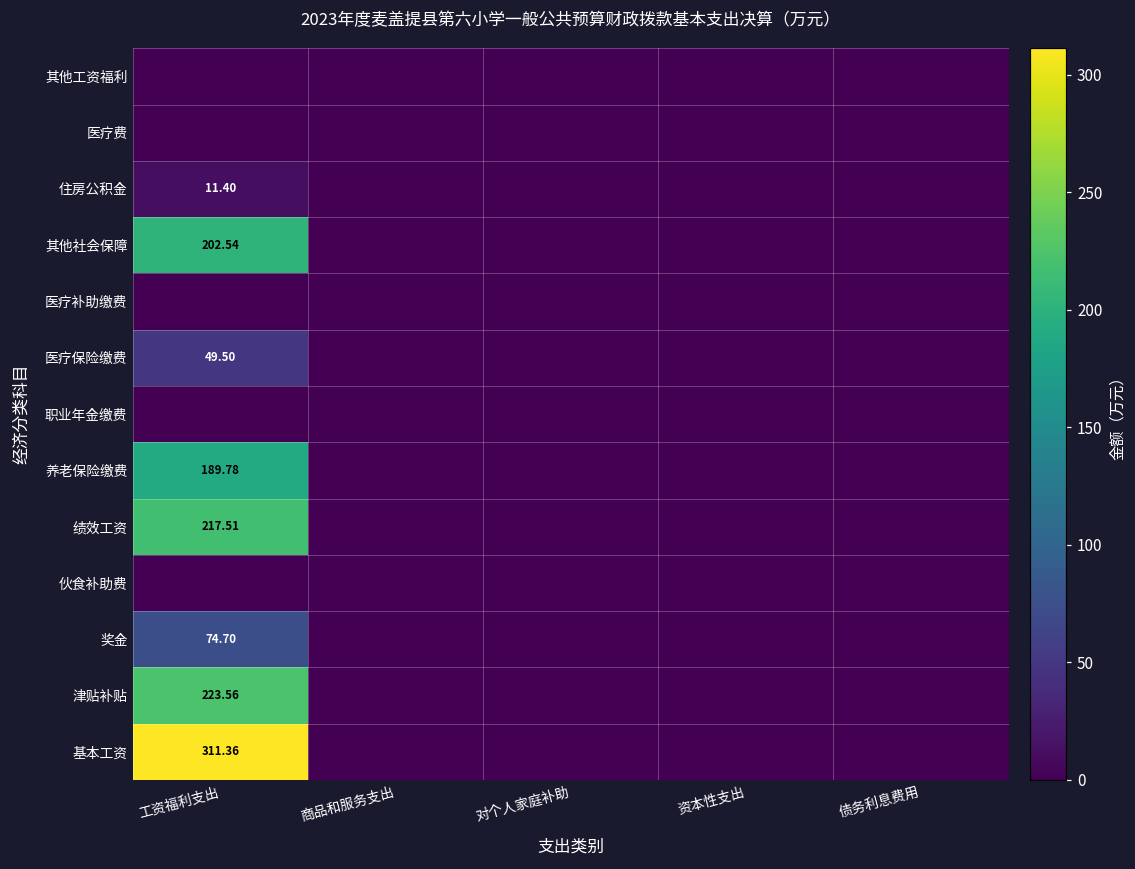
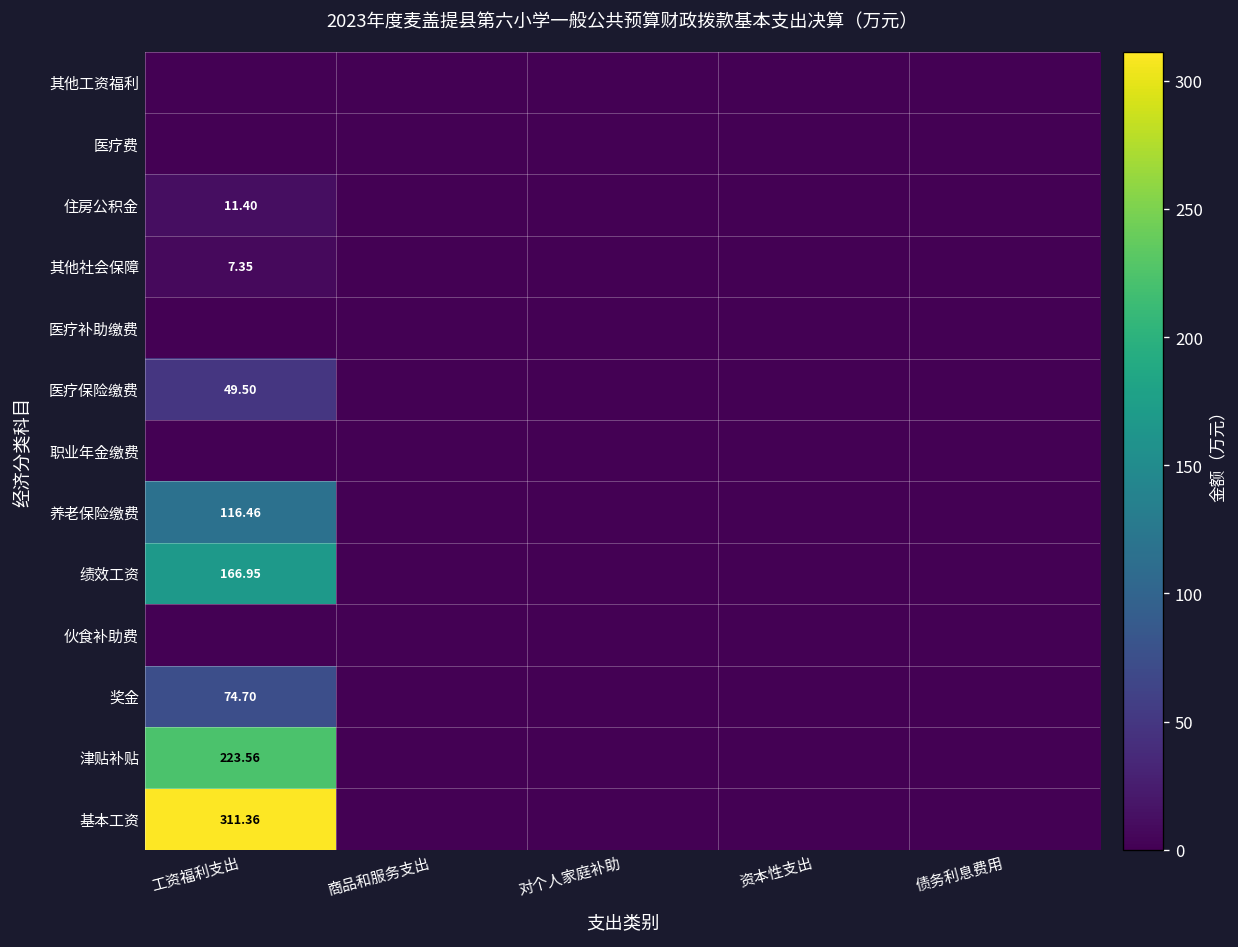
其他社会保障, 工资福利支出: 202.54 -> 7.35
养老保险缴费, 工资福利支出: 189.78 -> 116.46
绩效工资, 工资福利支出: 217.51 -> 166.95
